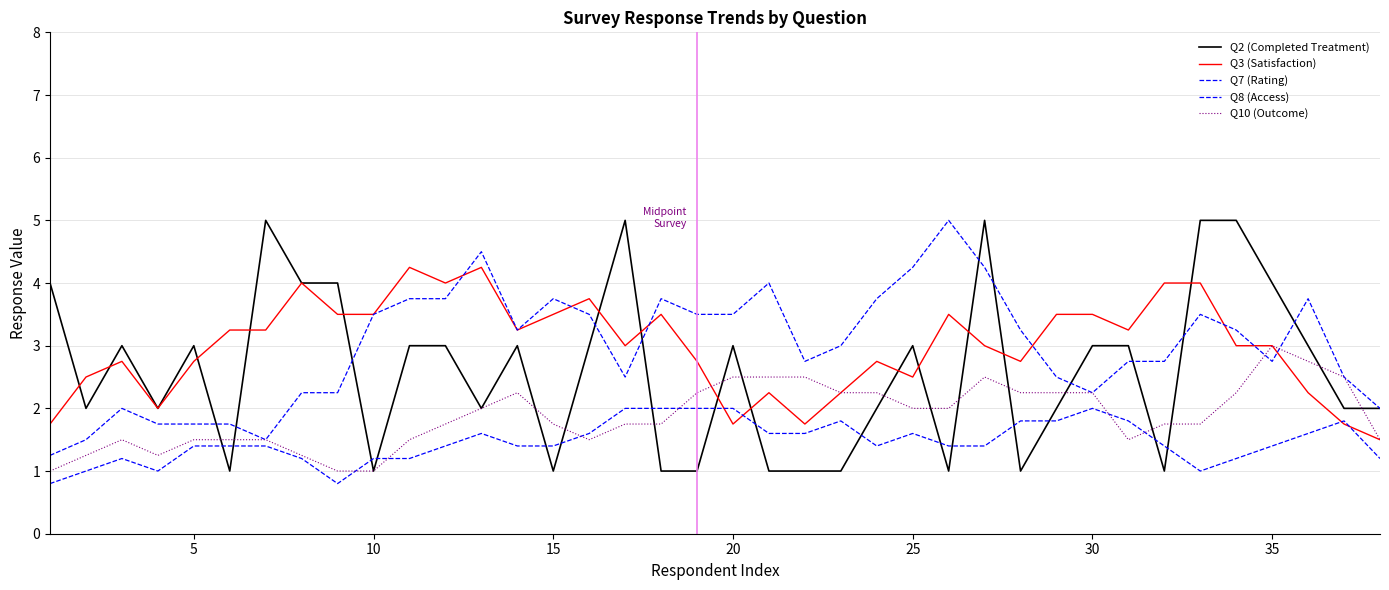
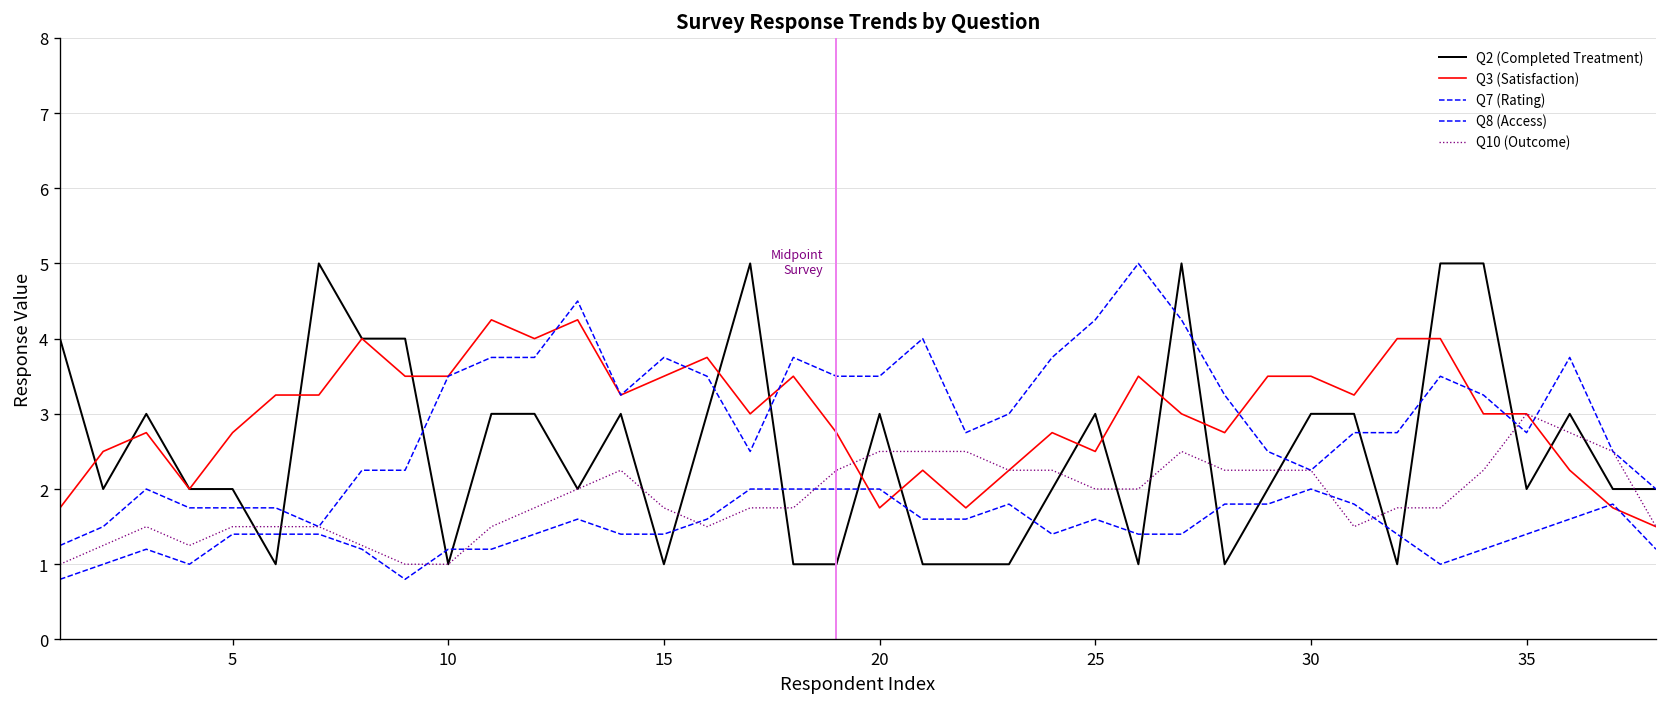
Q2 (Completed Treatment), 5: 3 -> 2
Q2 (Completed Treatment), 35: 4 -> 2
